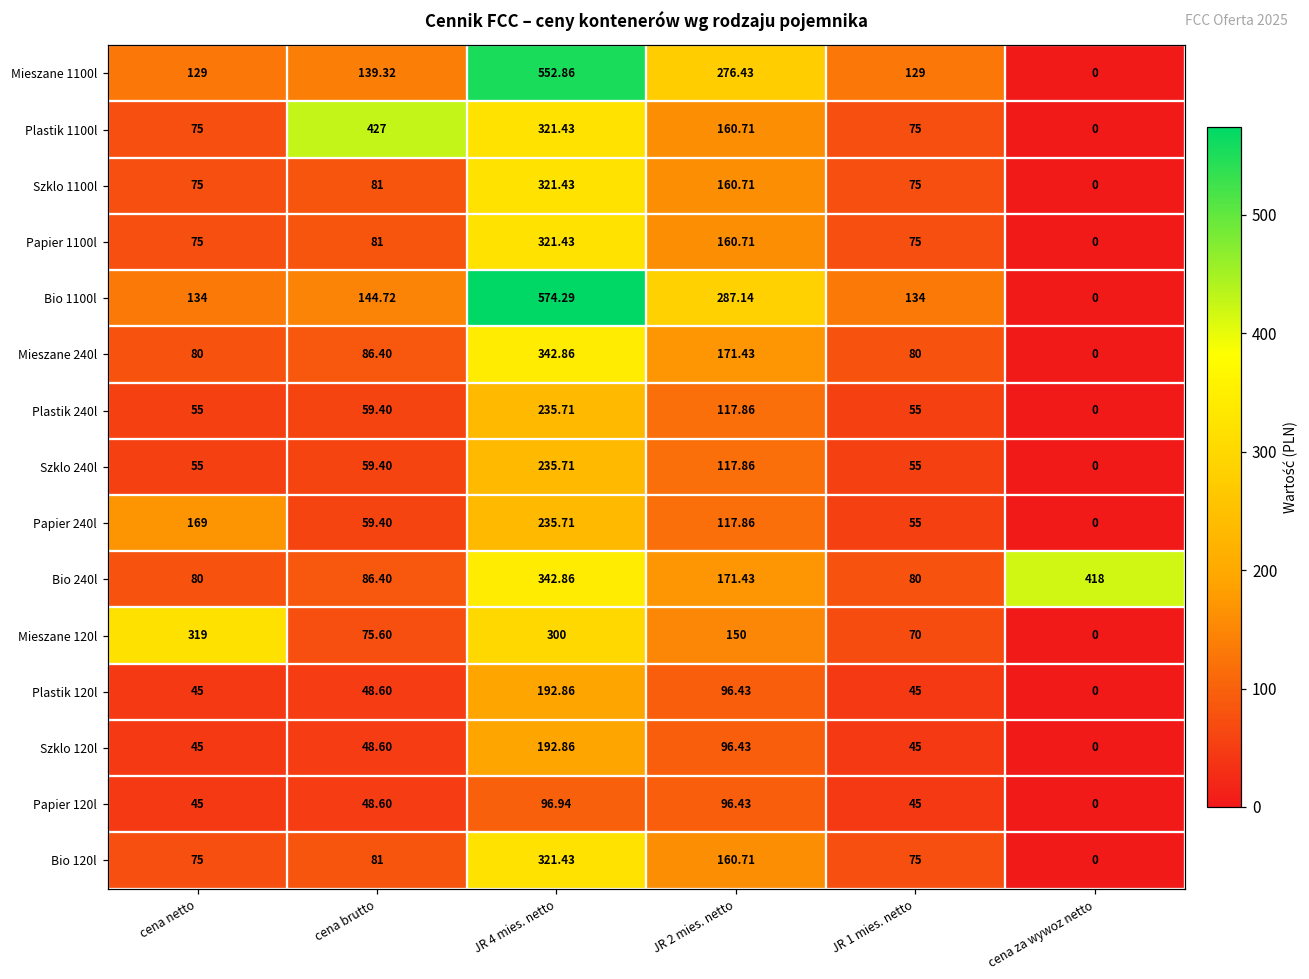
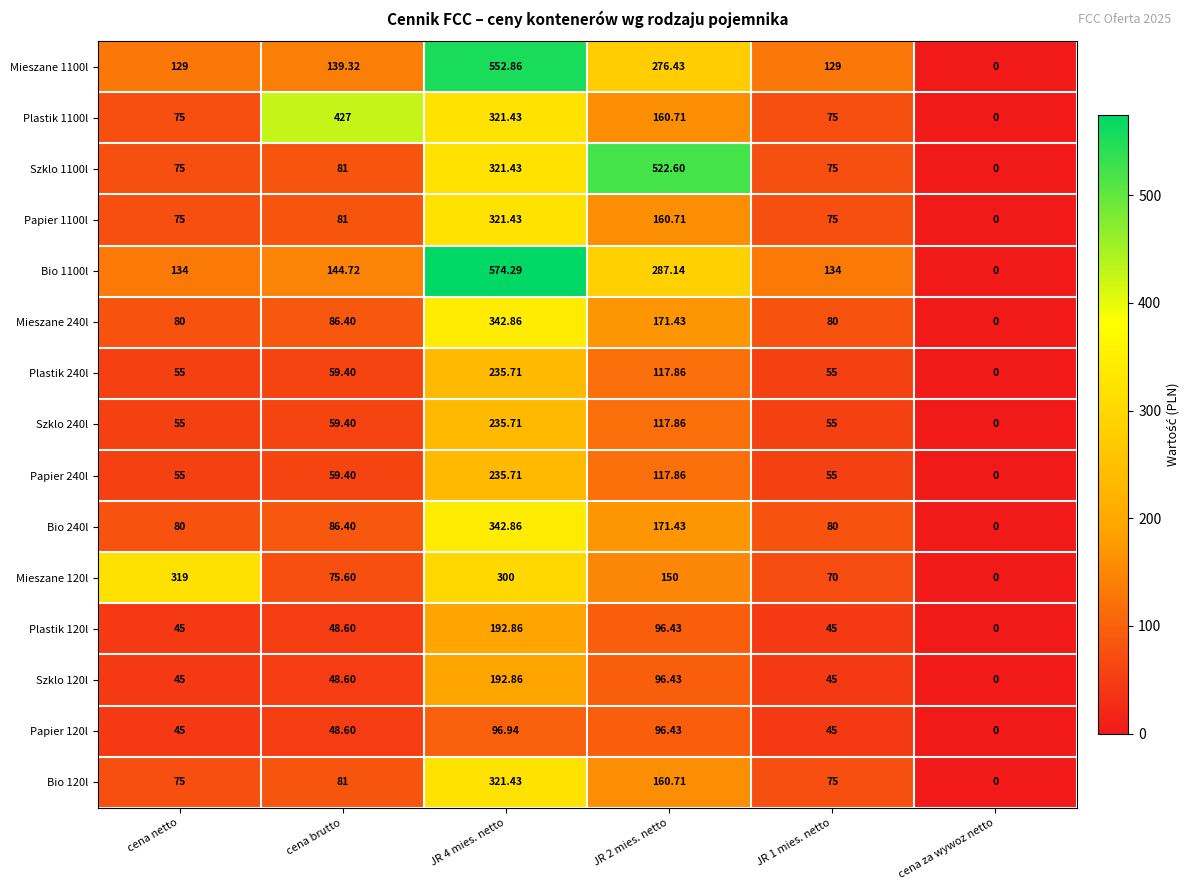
Szklo 1100l, JR 2 mies. netto: 160.71 -> 522.60
Papier 240l, cena netto: 169 -> 55
Bio 240l, cena za wywoz netto: 418 -> 0
